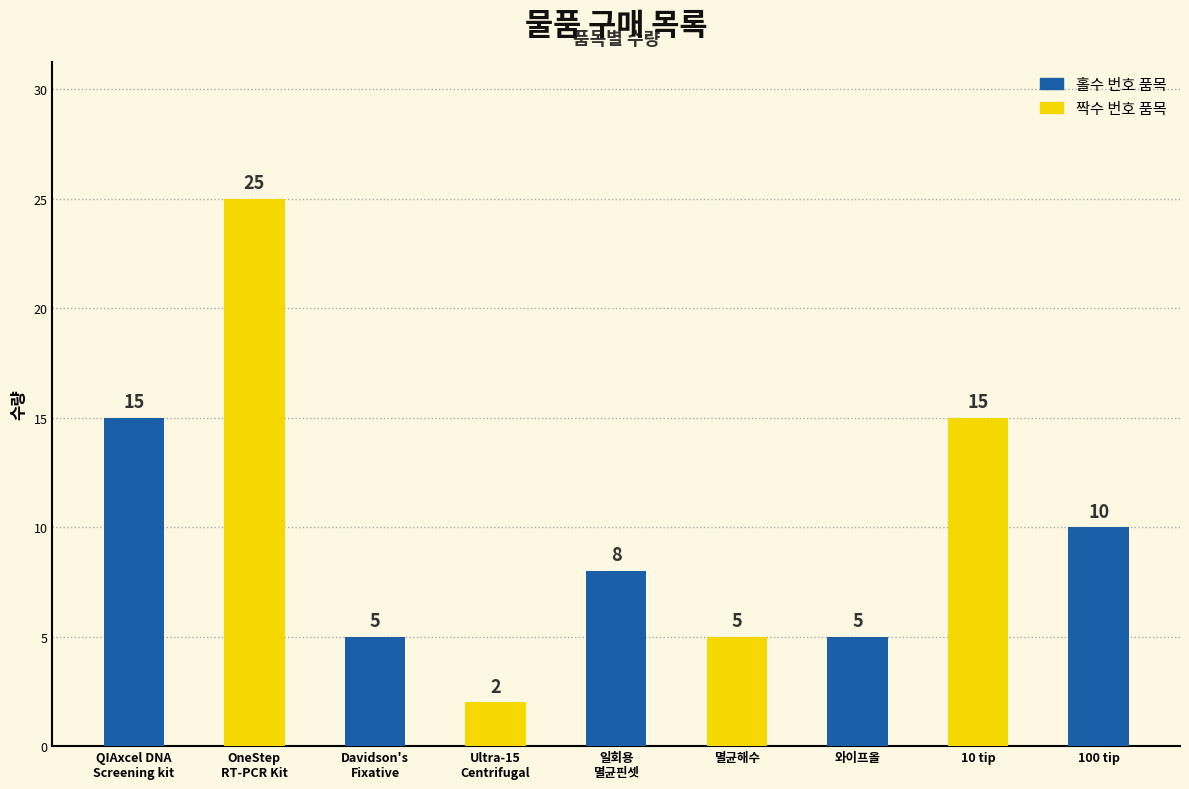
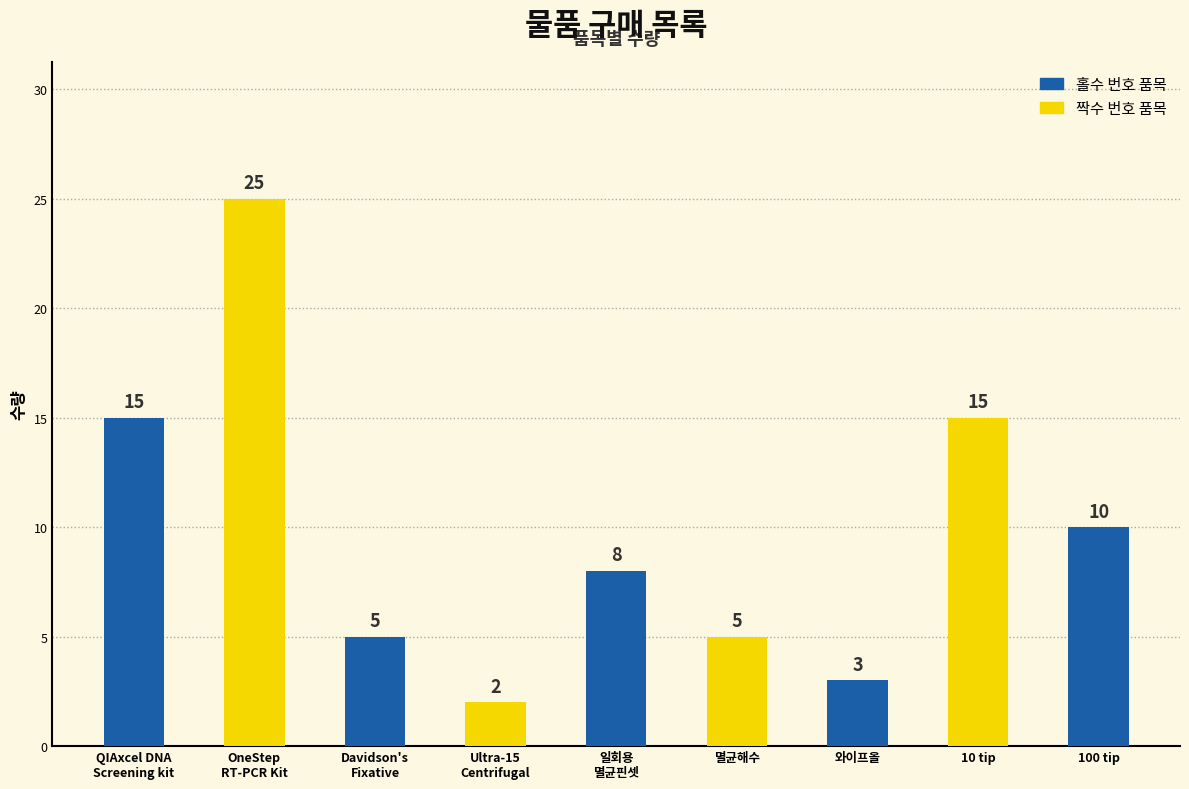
홀수 번호 품목, 와이프올: 5 -> 3
